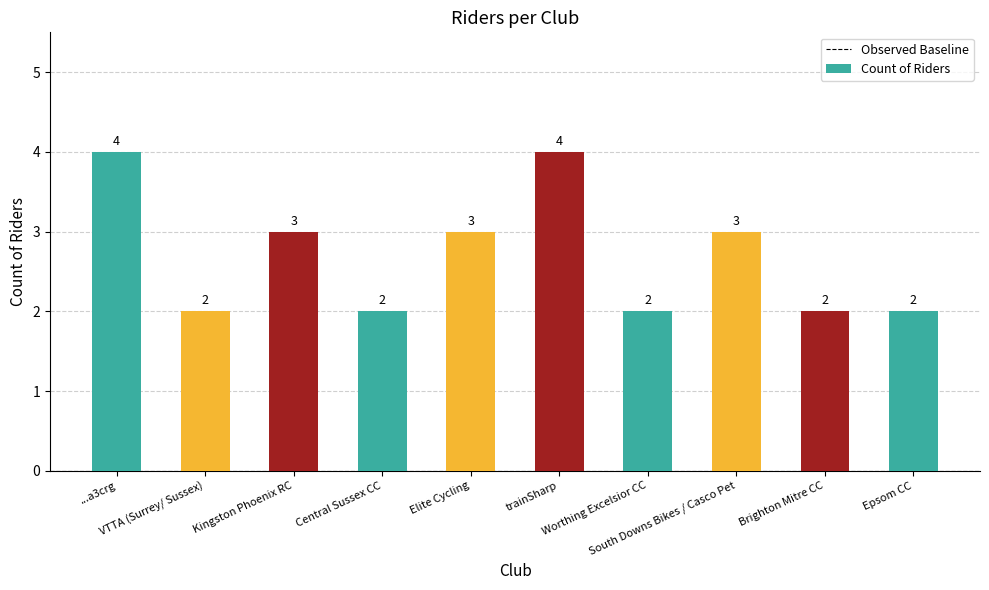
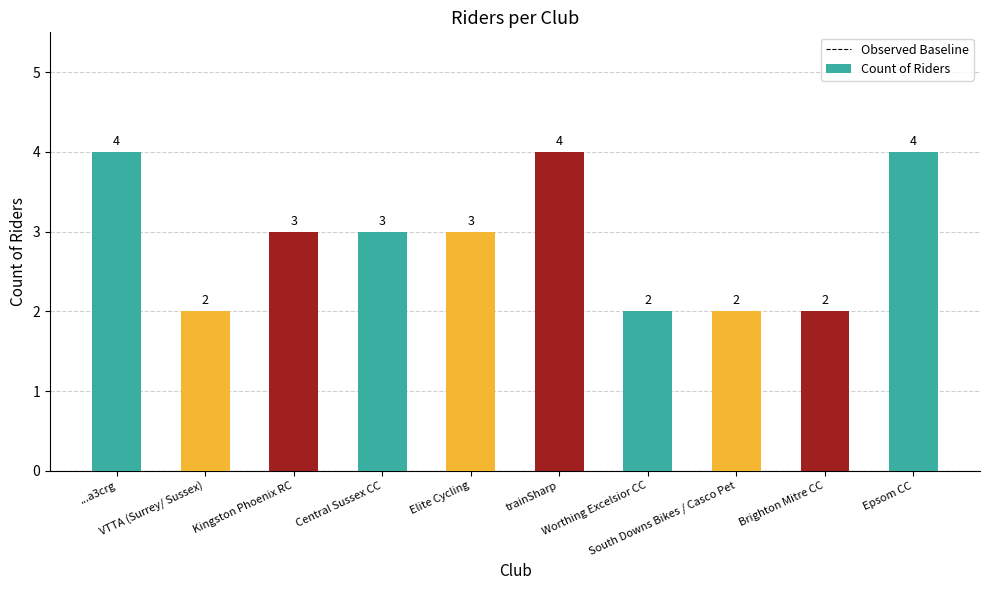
Central Sussex CC: 2 -> 3
South Downs Bikes / Casco Pet: 3 -> 2
Epsom CC: 2 -> 4
